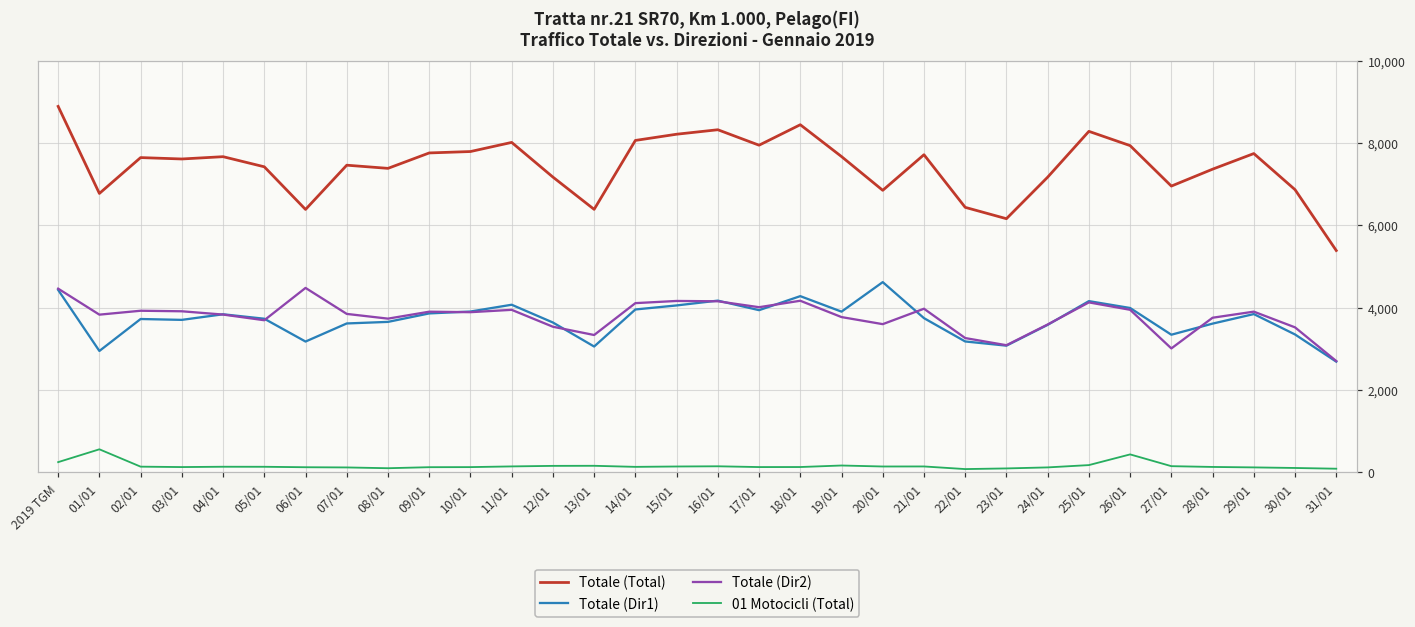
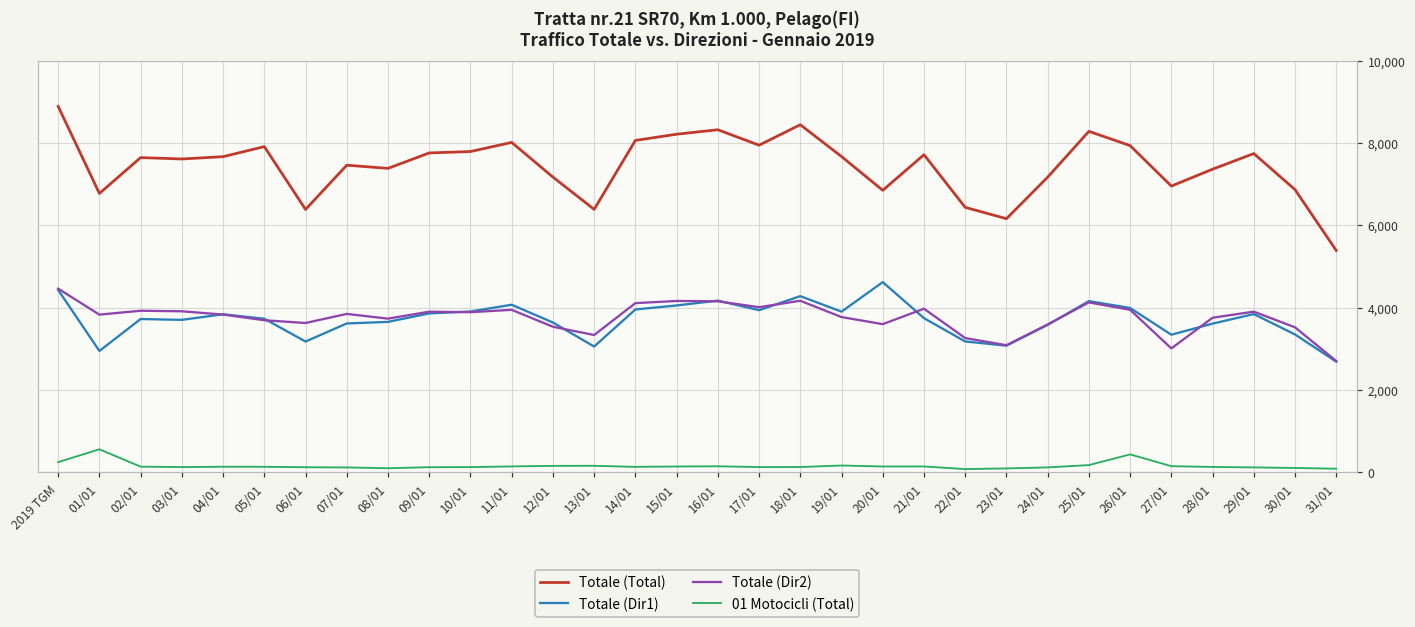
Totale (Total), 05/01: 7,400 -> 7,900
Totale (Dir2), 06/01: 4,500 -> 3,600
